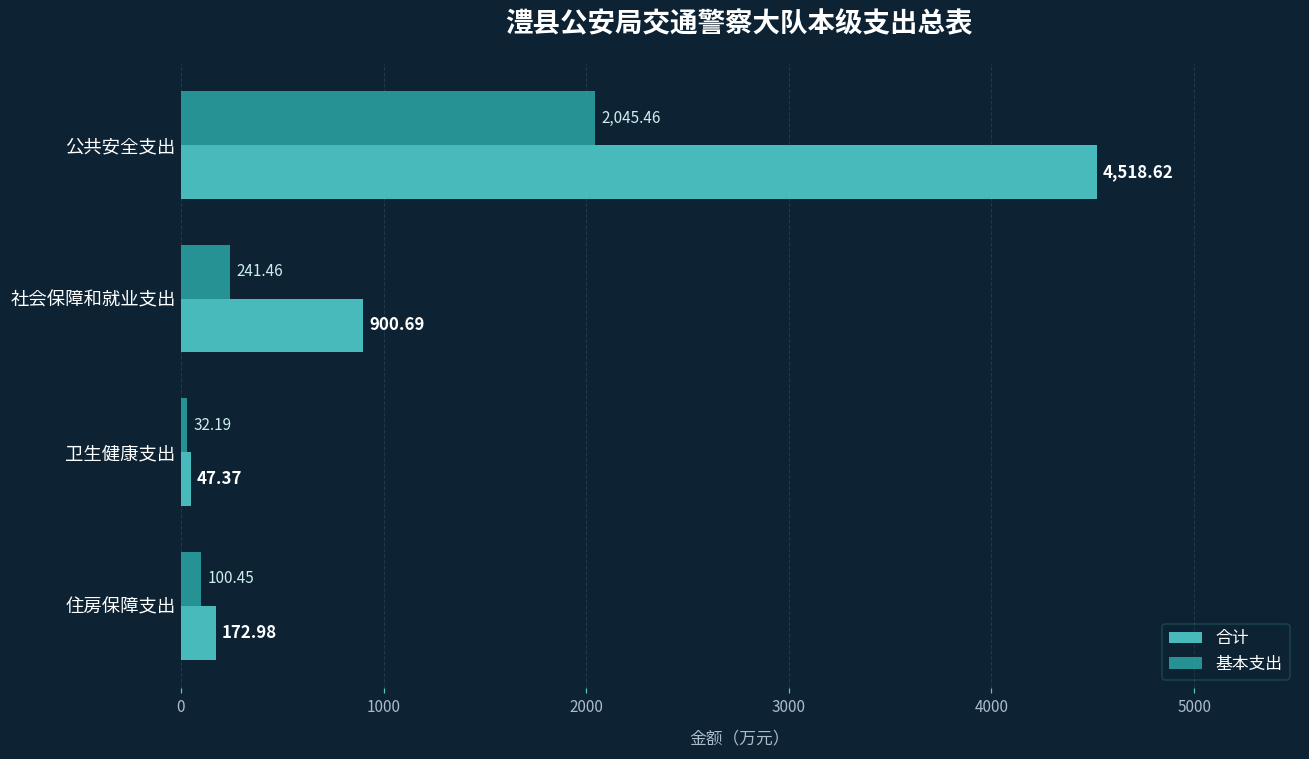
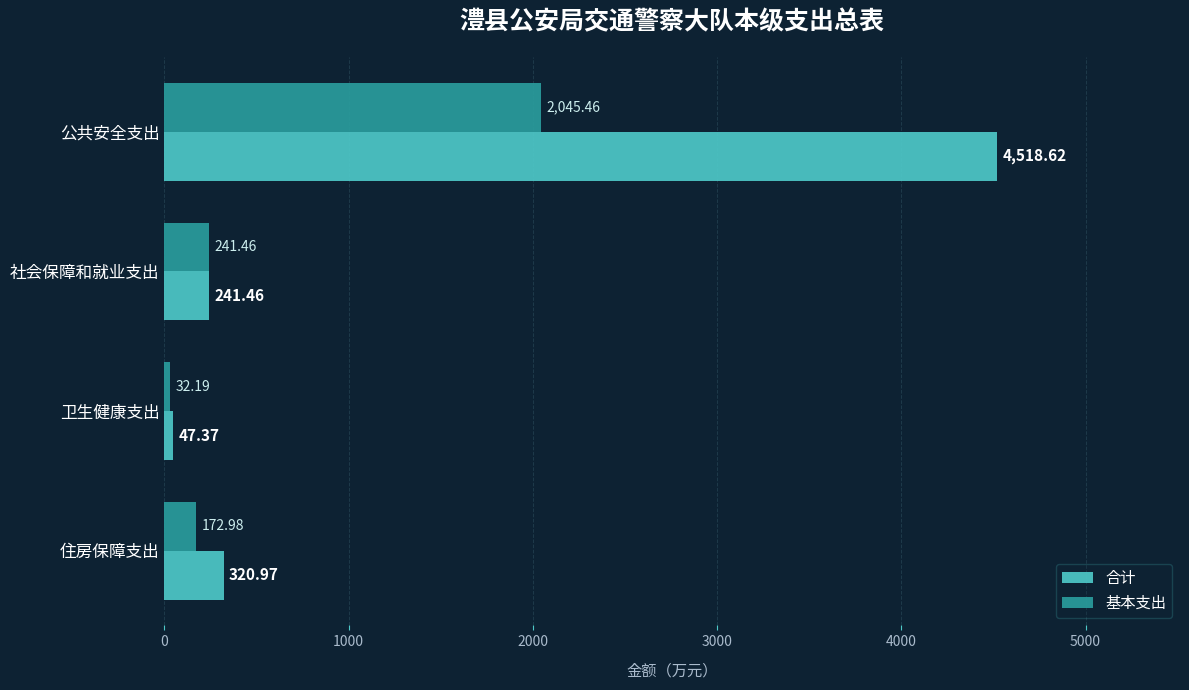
合计, 社会保障和就业支出: 900.69 -> 241.46
基本支出, 住房保障支出: 100.45 -> 172.98
合计, 住房保障支出: 172.98 -> 320.97
